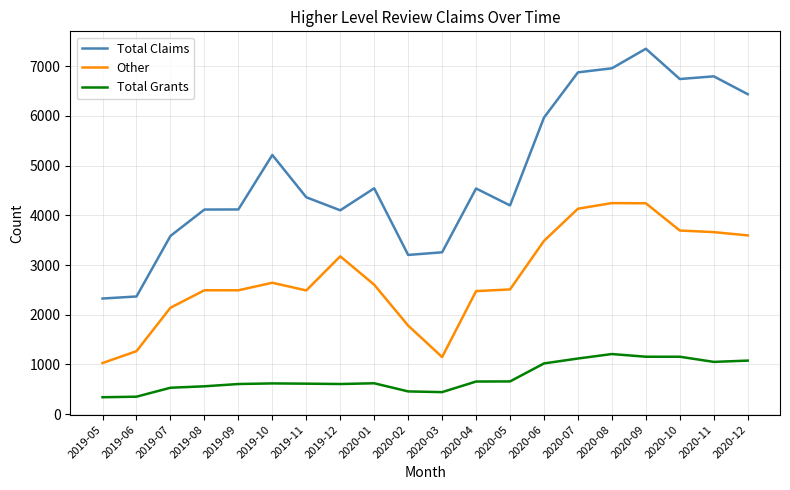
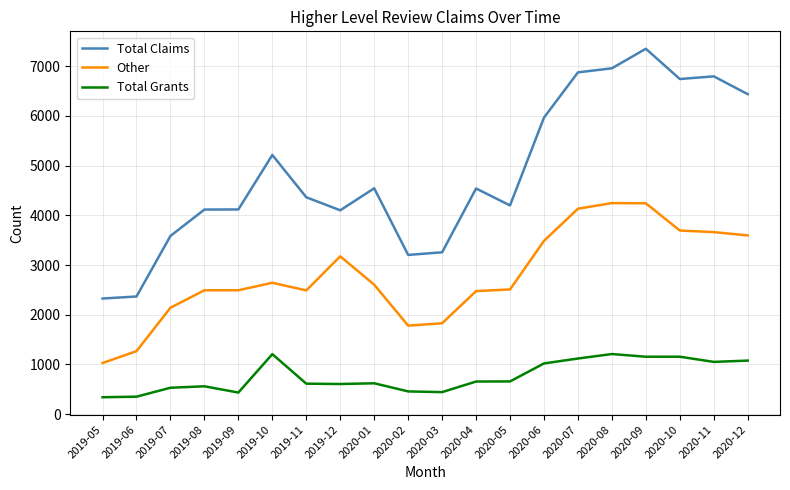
Total Grants, 2019-09: 600 -> 400
Total Grants, 2019-10: 600 -> 1200
Other, 2020-03: 1100 -> 1800
